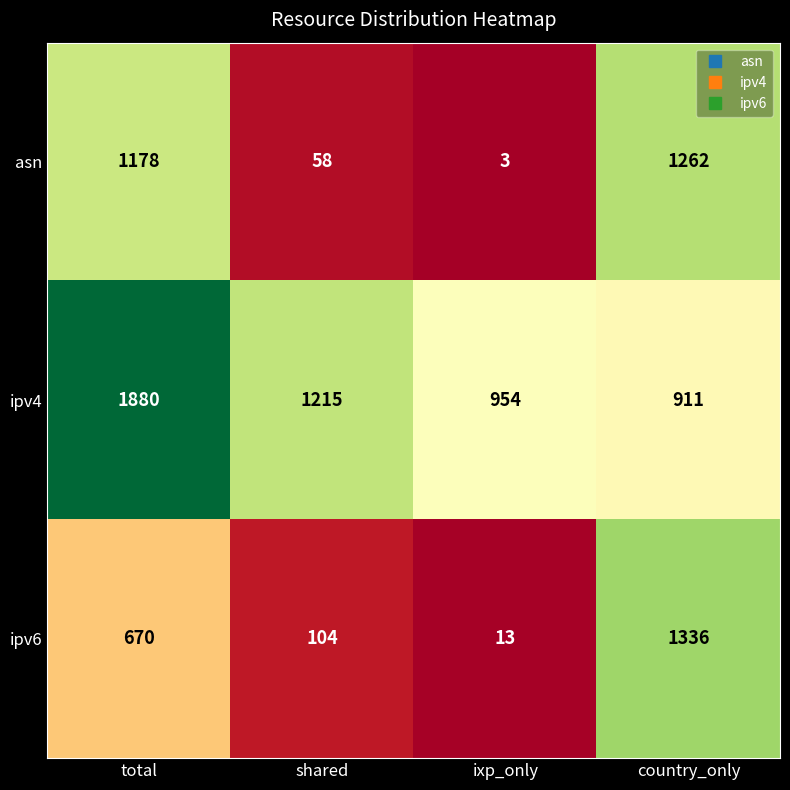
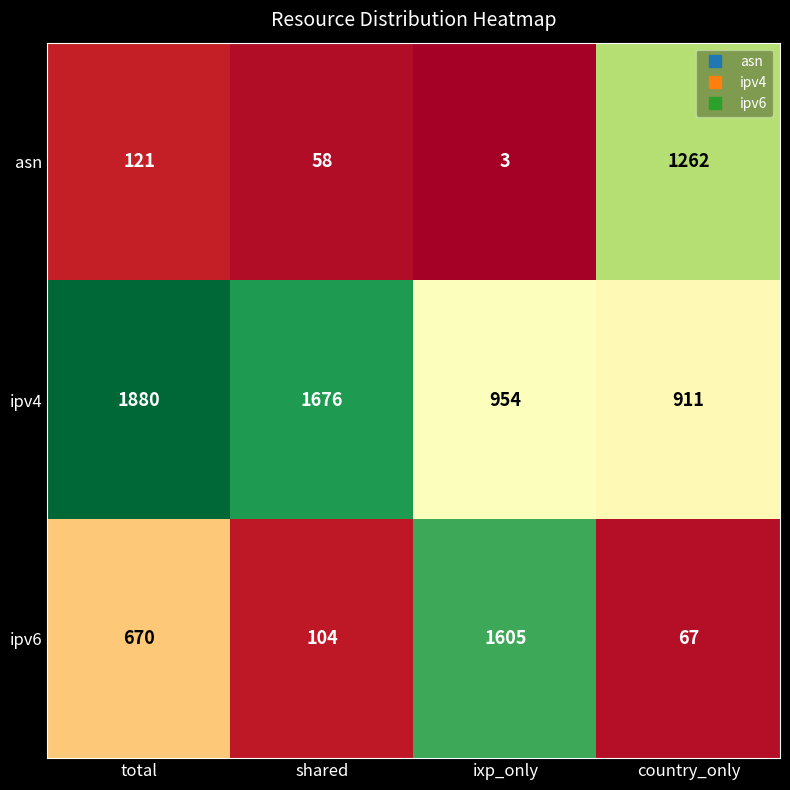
asn, total: 1178 -> 121
ipv4, shared: 1215 -> 1676
ipv6, ixp_only: 13 -> 1605
ipv6, country_only: 1336 -> 67
